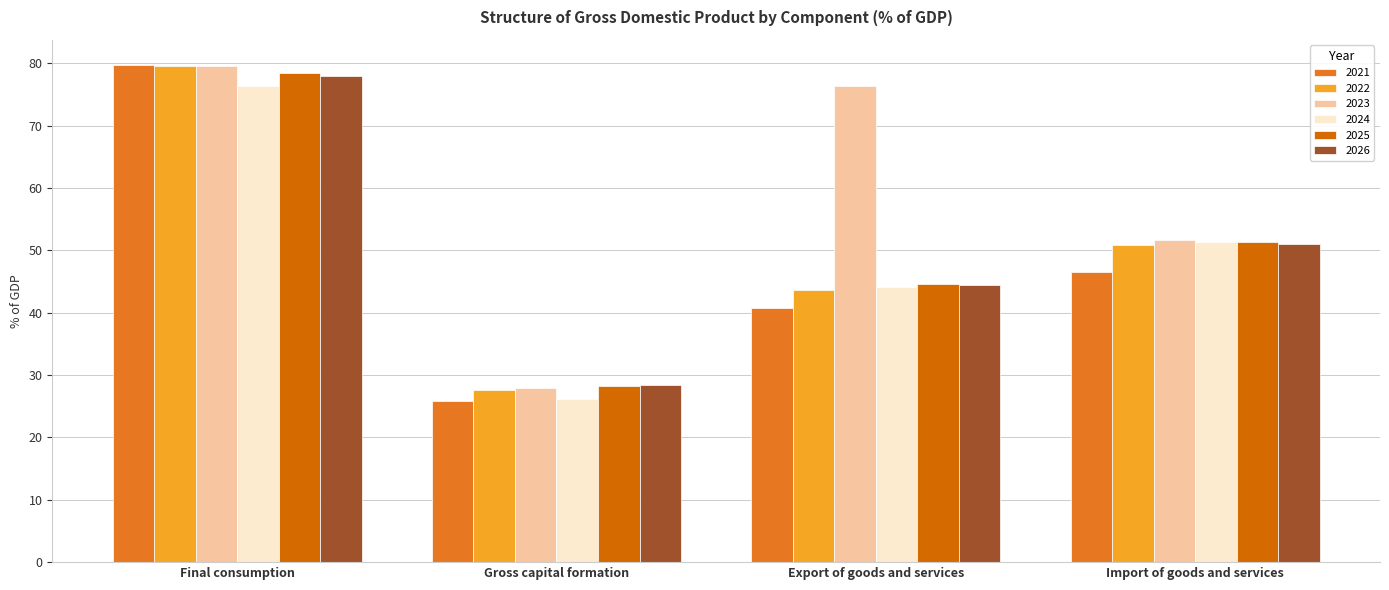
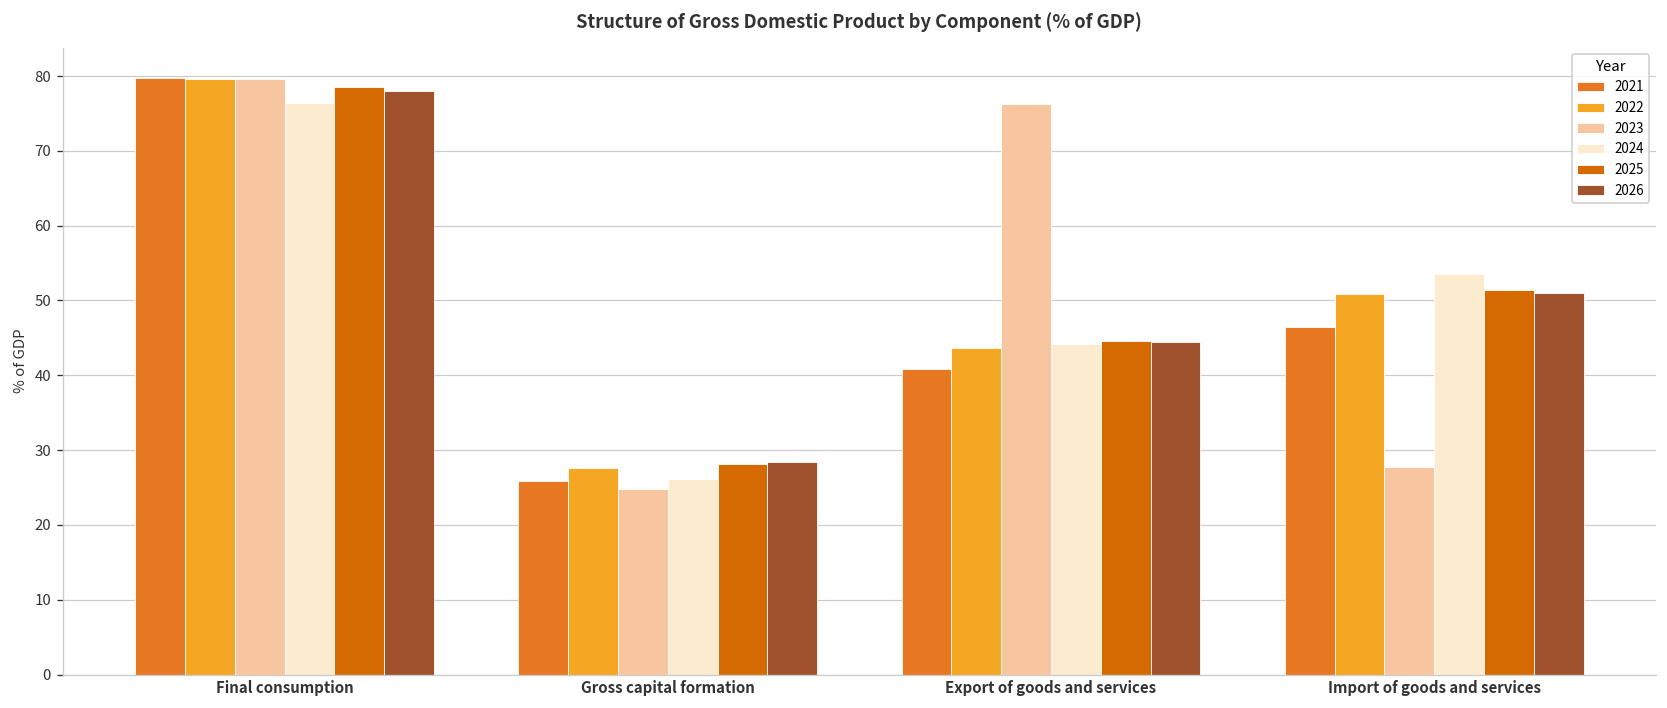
2023, Gross capital formation: 28 -> 25
2023, Import of goods and services: 52 -> 28
2024, Import of goods and services: 51 -> 54
